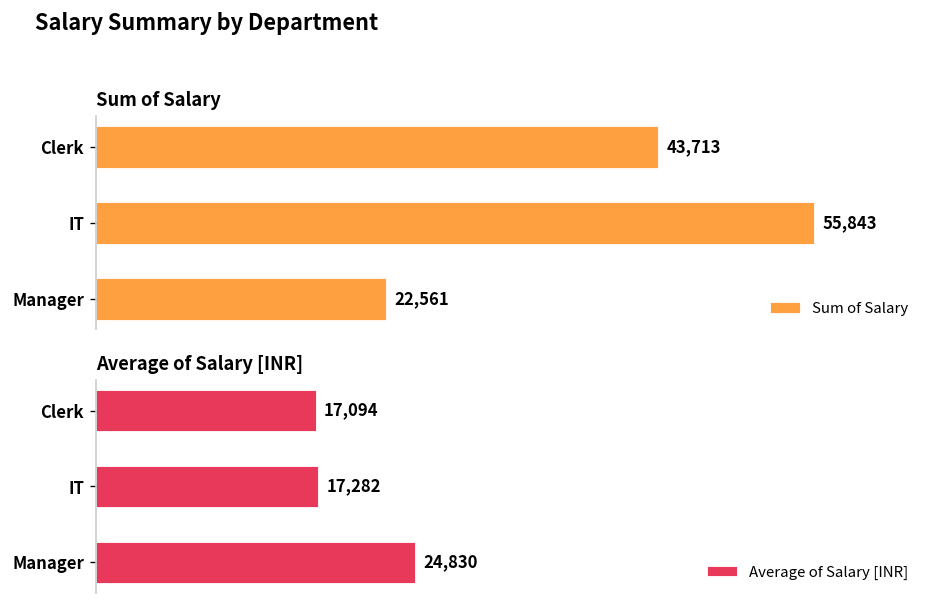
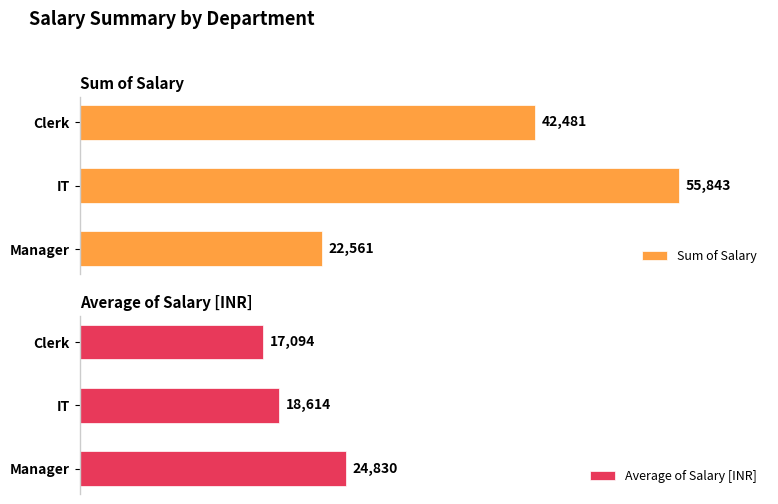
Sum of Salary, Clerk: 43,713 -> 42,481
Average of Salary [INR], IT: 17,282 -> 18,614
